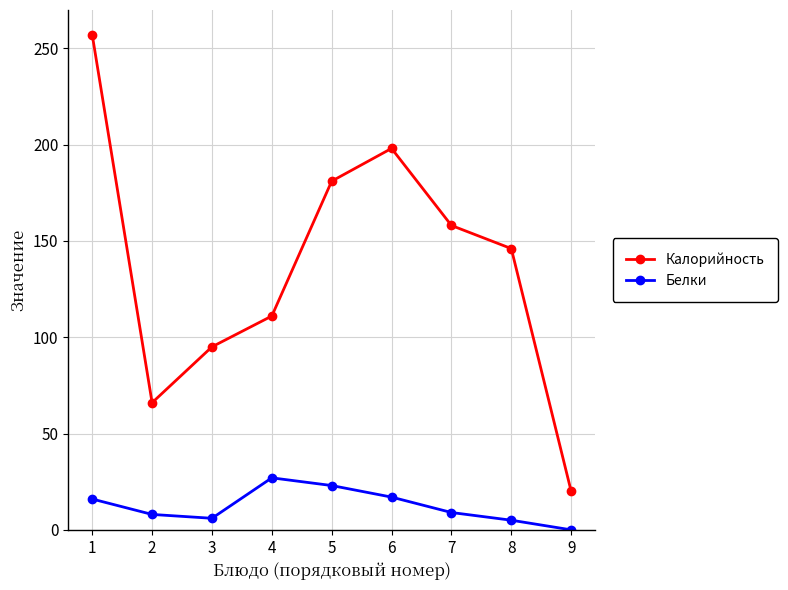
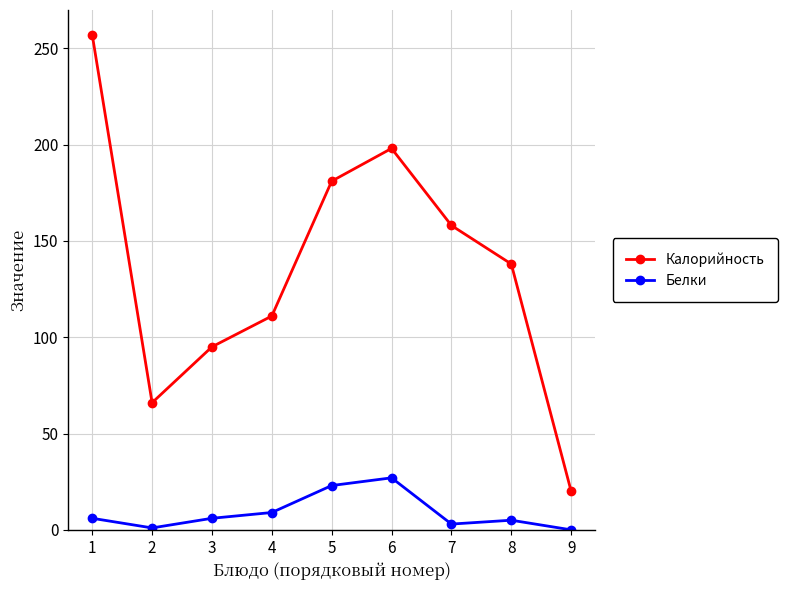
Белки, 1: 16 -> 6
Белки, 2: 8 -> 1
Белки, 4: 27 -> 9
Белки, 6: 17 -> 27
Белки, 7: 9 -> 3
Калорийность, 8: 146 -> 138
